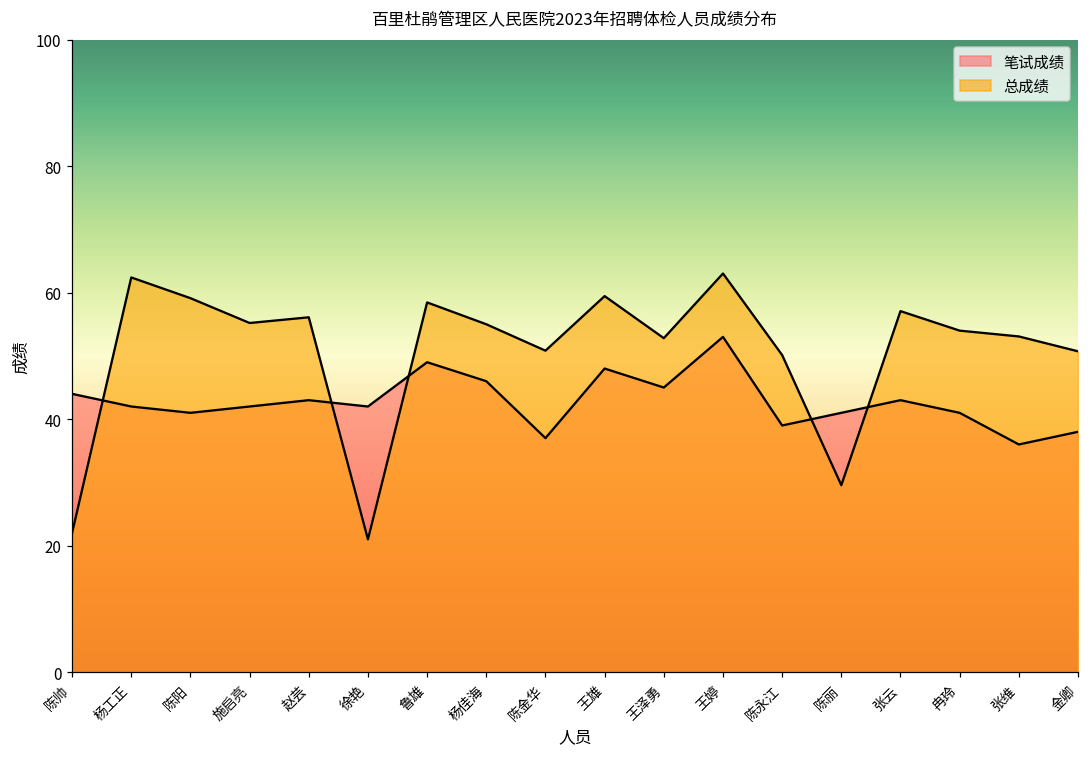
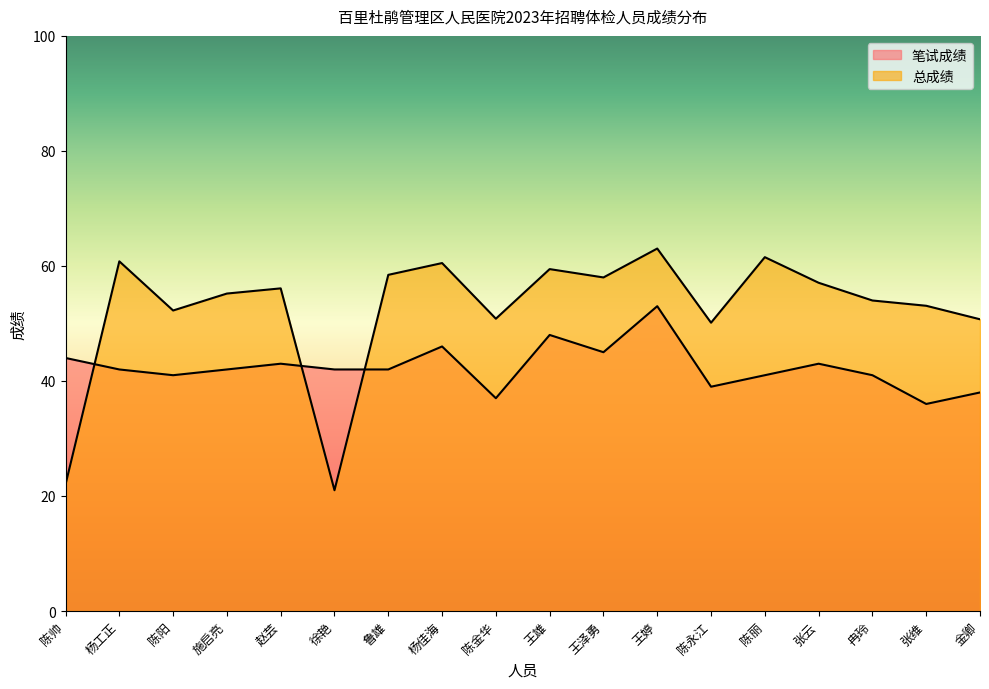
总成绩, 杨工正: 62 -> 61
总成绩, 陈阳: 59 -> 52
笔试成绩, 鲁雄: 49 -> 42
总成绩, 杨佳海: 55 -> 61
总成绩, 王泽勇: 53 -> 58
总成绩, 陈丽: 30 -> 62
